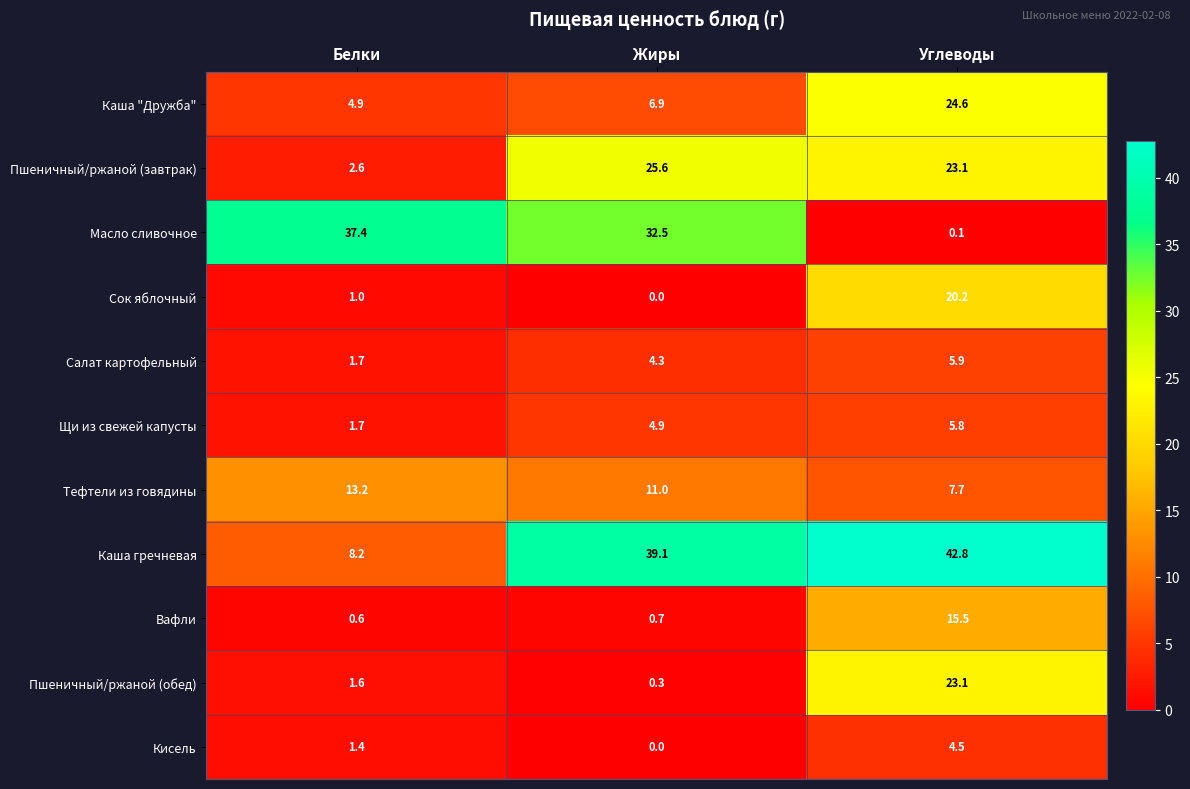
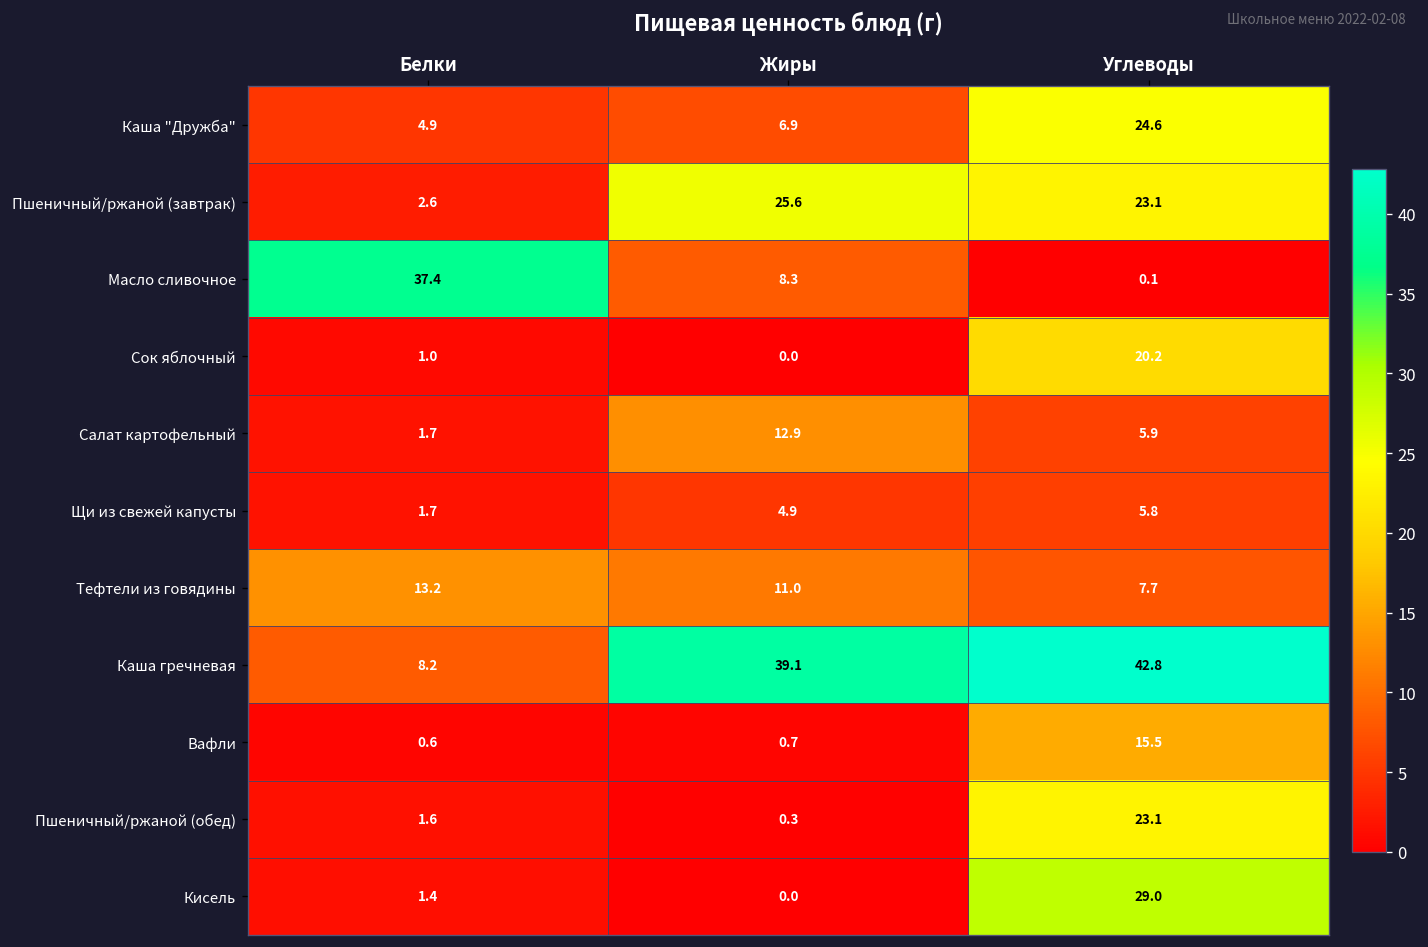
Масло сливочное, Жиры: 32.5 -> 8.3
Салат картофельный, Жиры: 4.3 -> 12.9
Кисель, Углеводы: 4.5 -> 29.0
